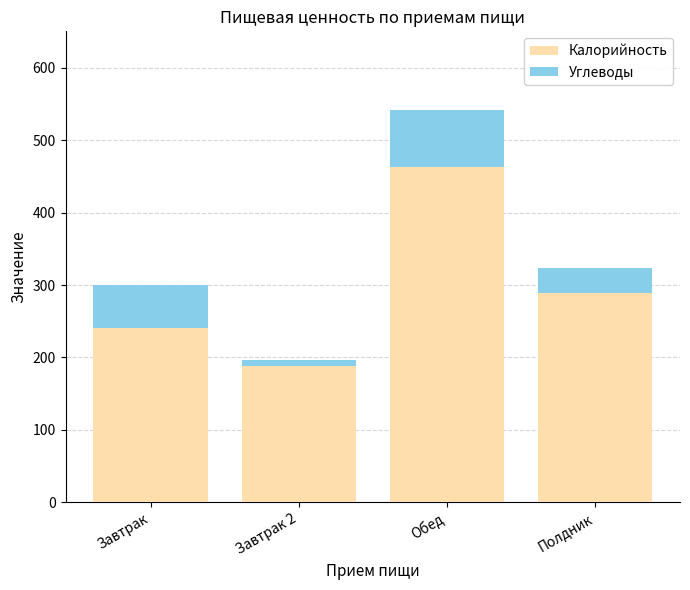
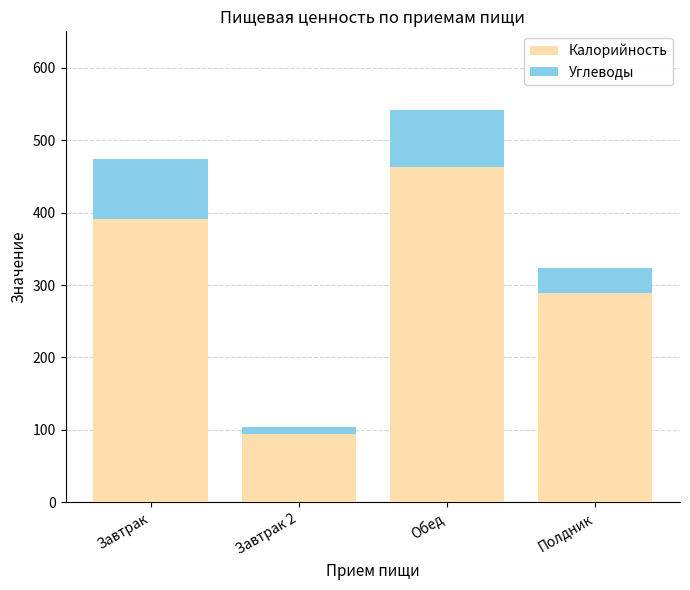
Калорийность, Завтрак: 240 -> 390
Углеводы, Завтрак: 60 -> 80
Калорийность, Завтрак 2: 190 -> 100
